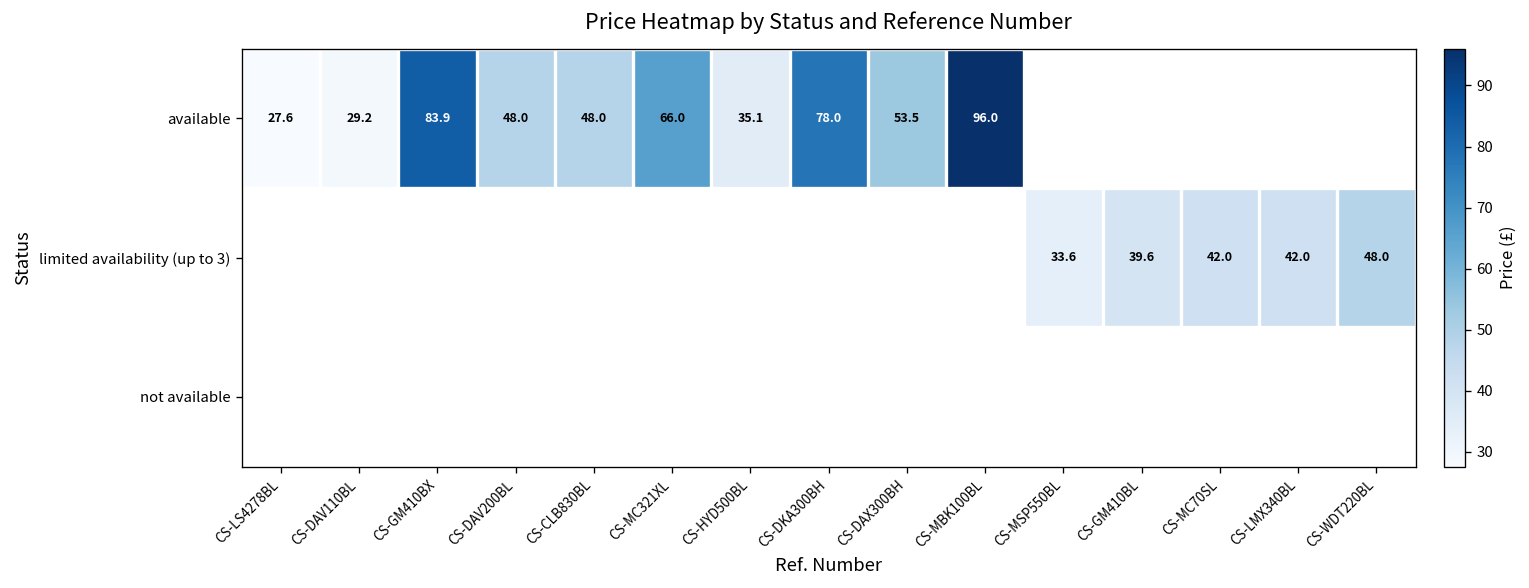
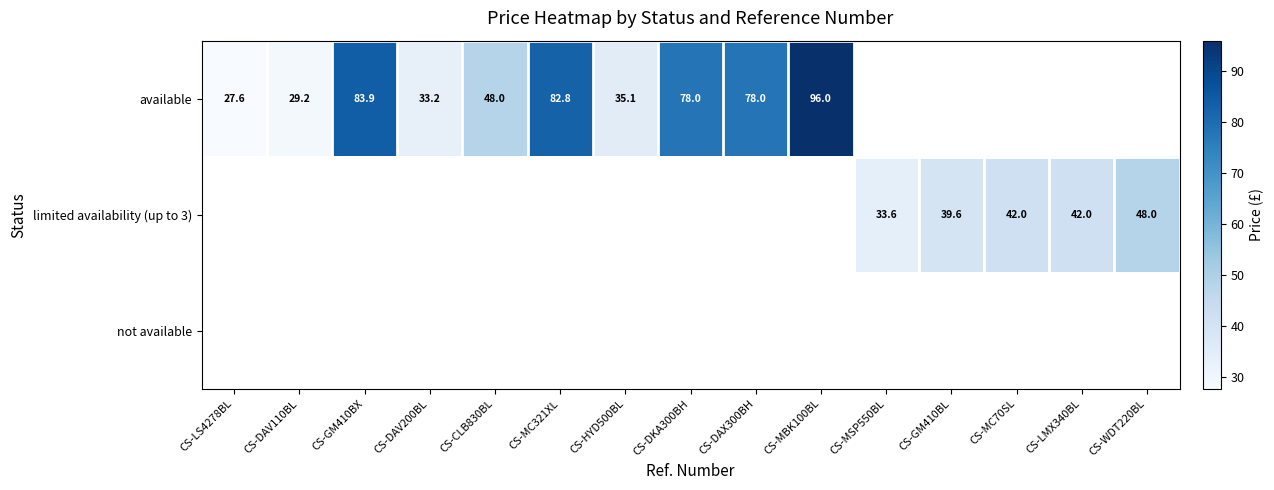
available, CS-DAV200BL: 48.0 -> 33.2
available, CS-MC321XL: 66.0 -> 82.8
available, CS-DAX300BH: 53.5 -> 78.0
